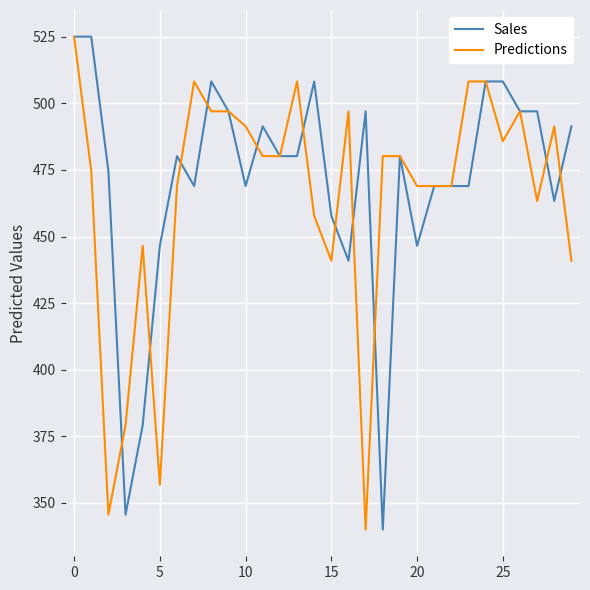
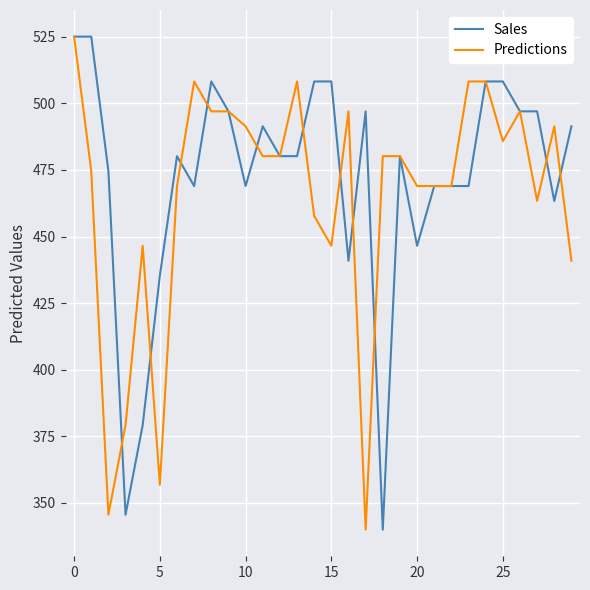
Sales, 5: 447 -> 435
Sales, 15: 458 -> 508
Predictions, 15: 441 -> 447
